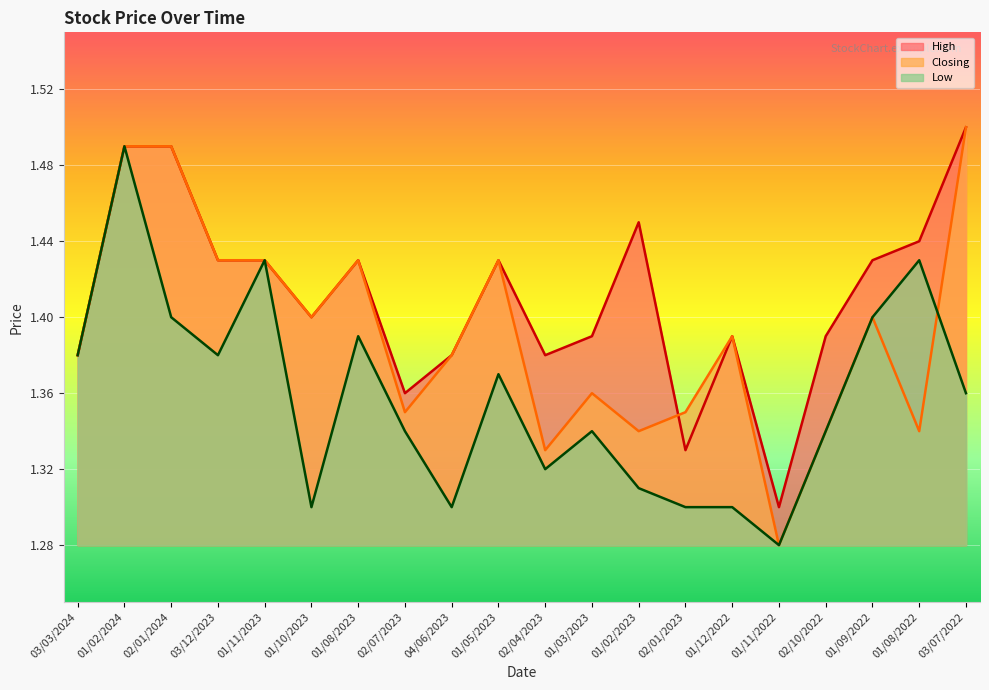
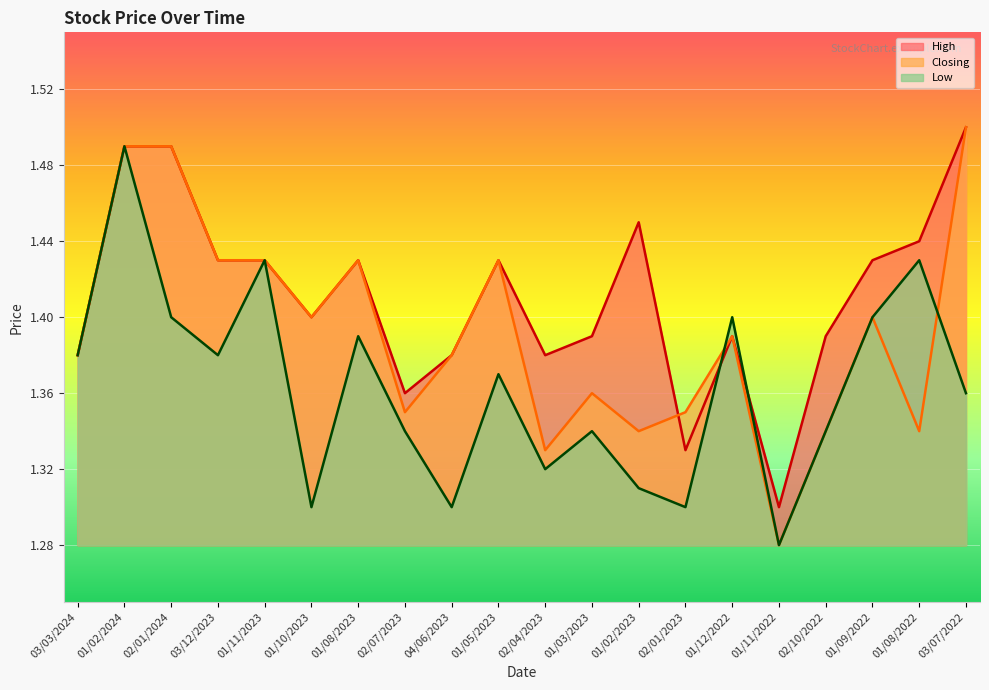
Low, 01/12/2022: 1.3 -> 1.4
